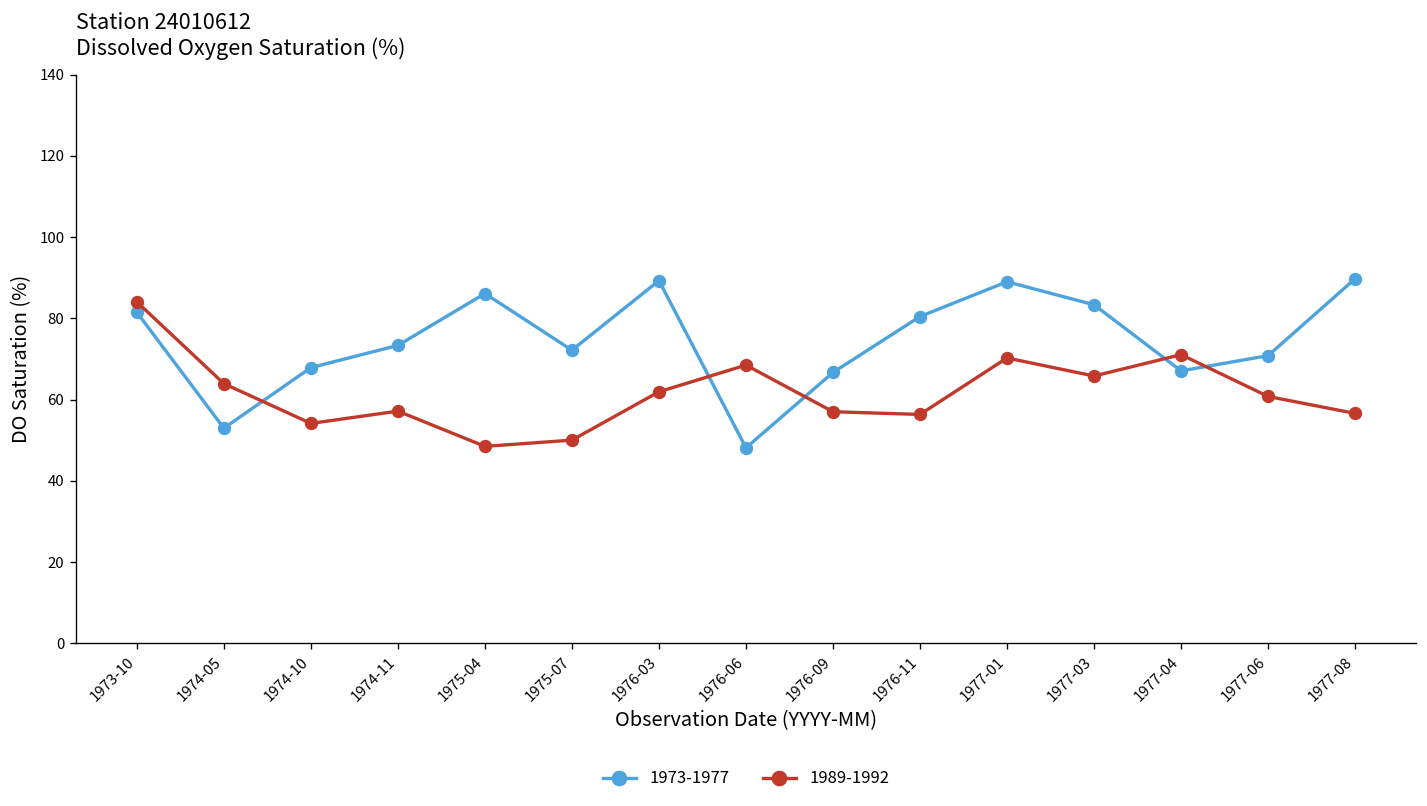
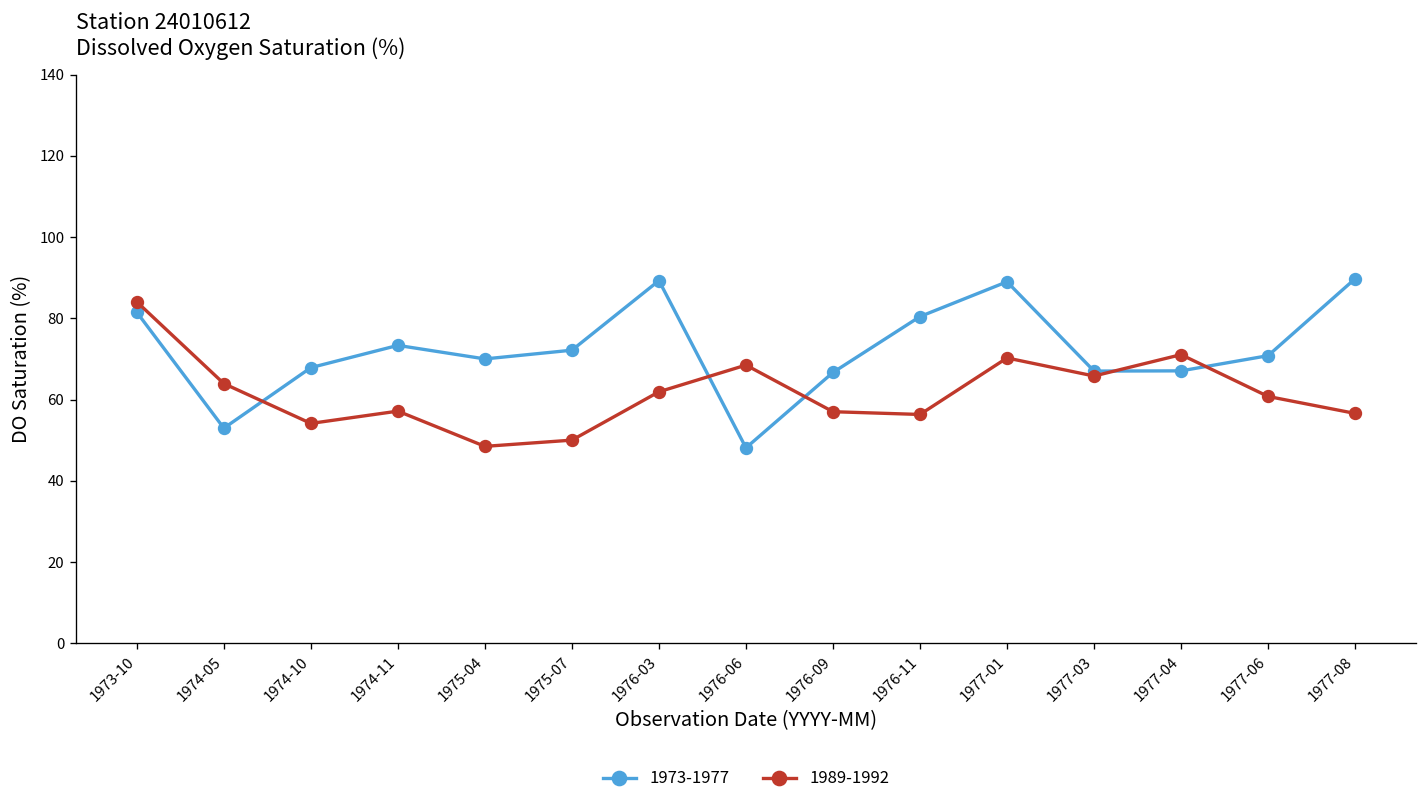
1973-1977, 1975-04: 86 -> 70
1973-1977, 1977-03: 83 -> 67
